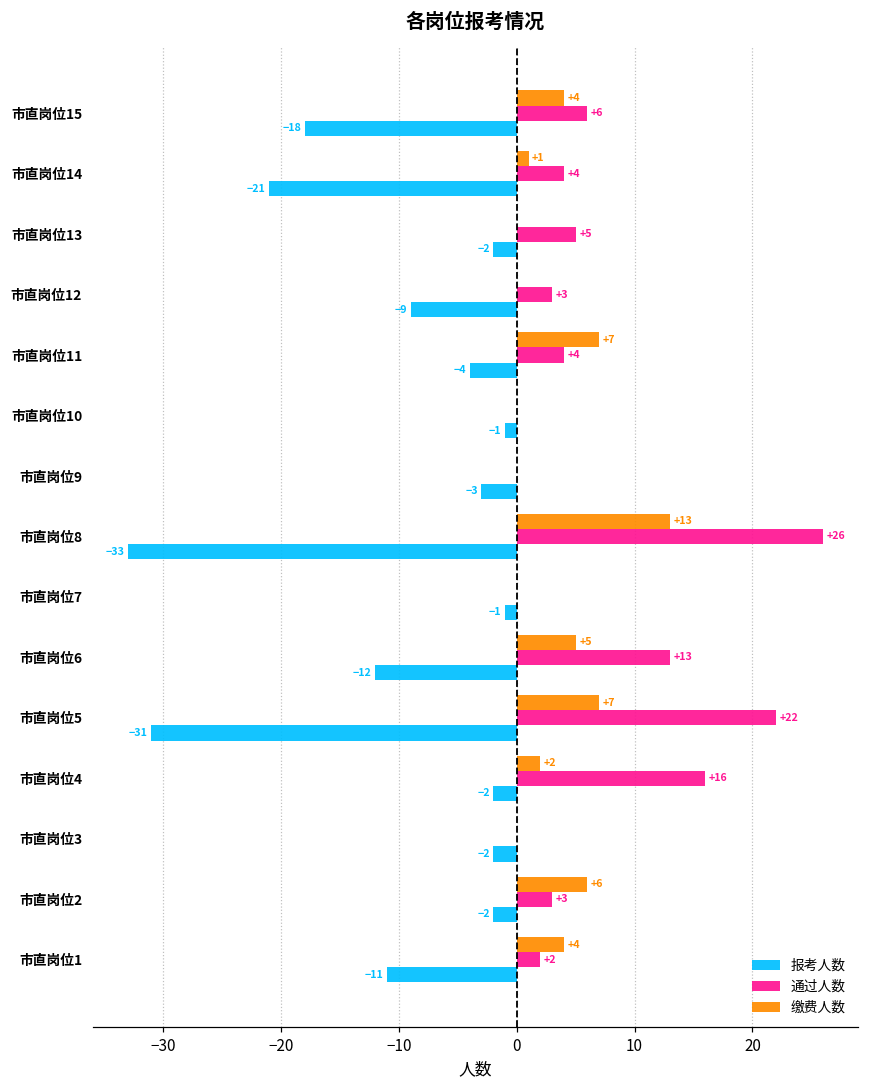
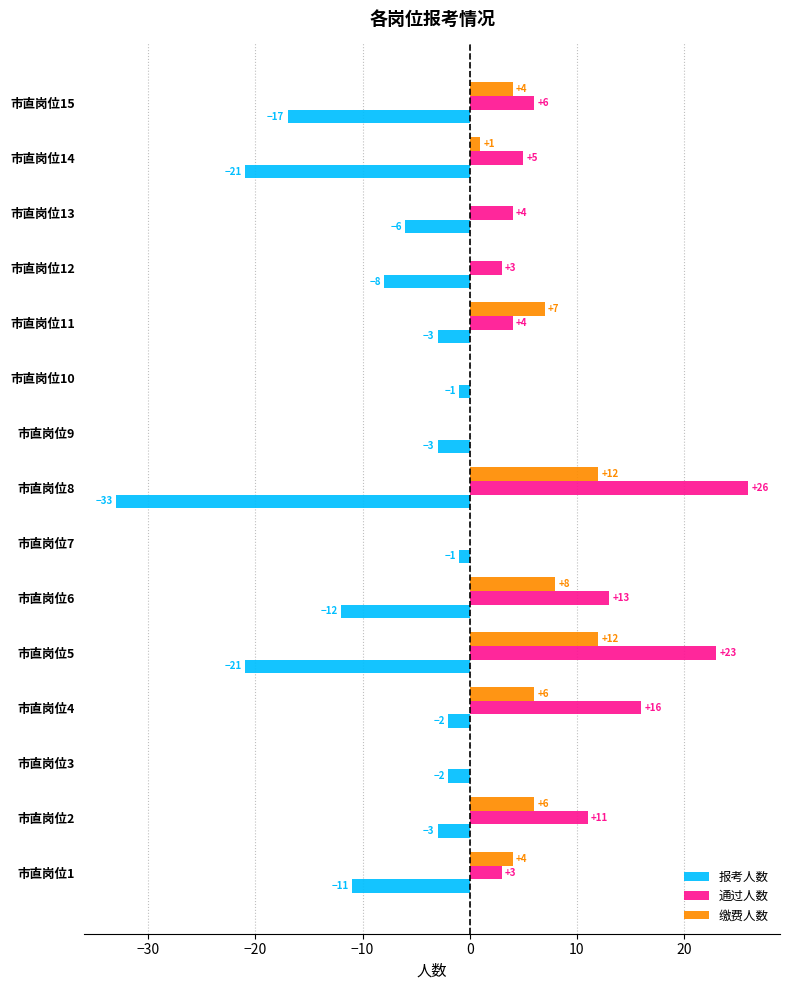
报考人数, 市直岗位15: -18 -> -17
通过人数, 市直岗位14: +4 -> +5
通过人数, 市直岗位13: +5 -> +4
报考人数, 市直岗位13: -2 -> -6
报考人数, 市直岗位12: -9 -> -8
报考人数, 市直岗位11: -4 -> -3
缴费人数, 市直岗位8: +13 -> +12
缴费人数, 市直岗位6: +5 -> +8
缴费人数, 市直岗位5: +7 -> +12
通过人数, 市直岗位5: +22 -> +23
报考人数, 市直岗位5: -31 -> -21
缴费人数, 市直岗位4: +2 -> +6
通过人数, 市直岗位2: +3 -> +11
报考人数, 市直岗位2: -2 -> -3
通过人数, 市直岗位1: +2 -> +3
